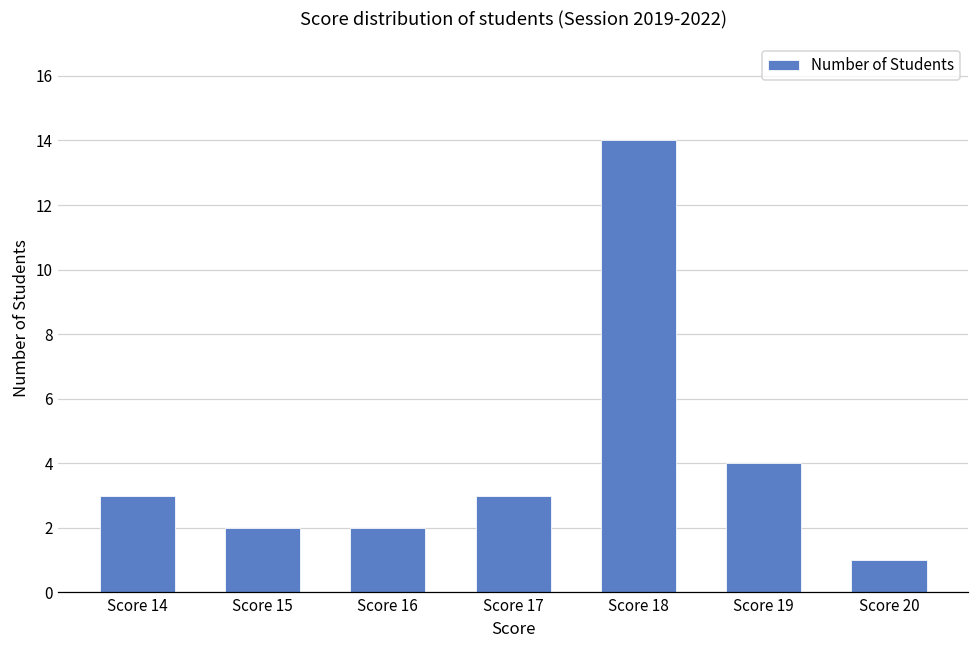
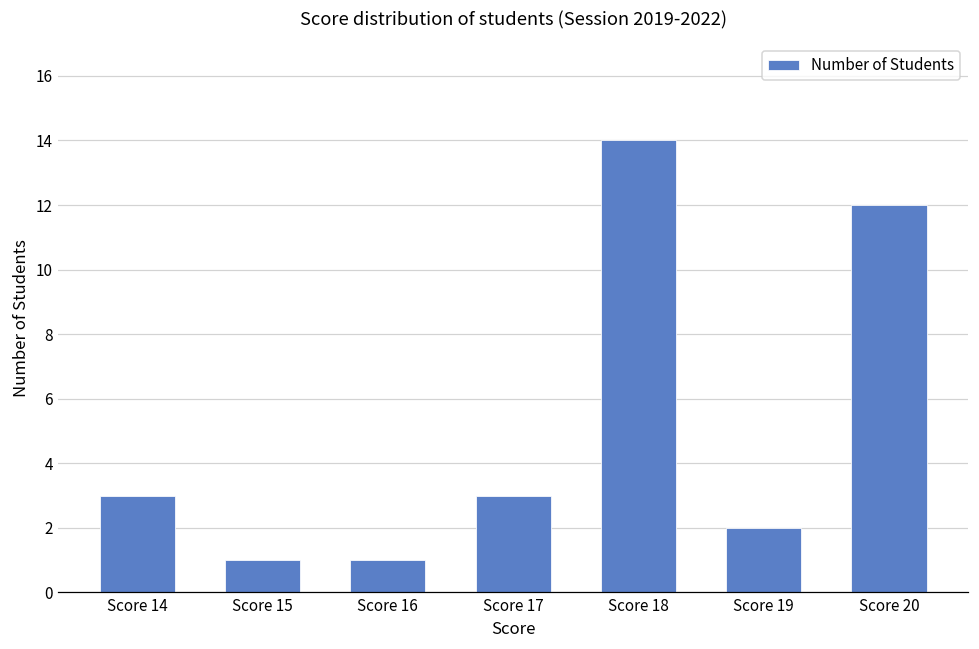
Score 15: 2 -> 1
Score 16: 2 -> 1
Score 19: 4 -> 2
Score 20: 1 -> 12
